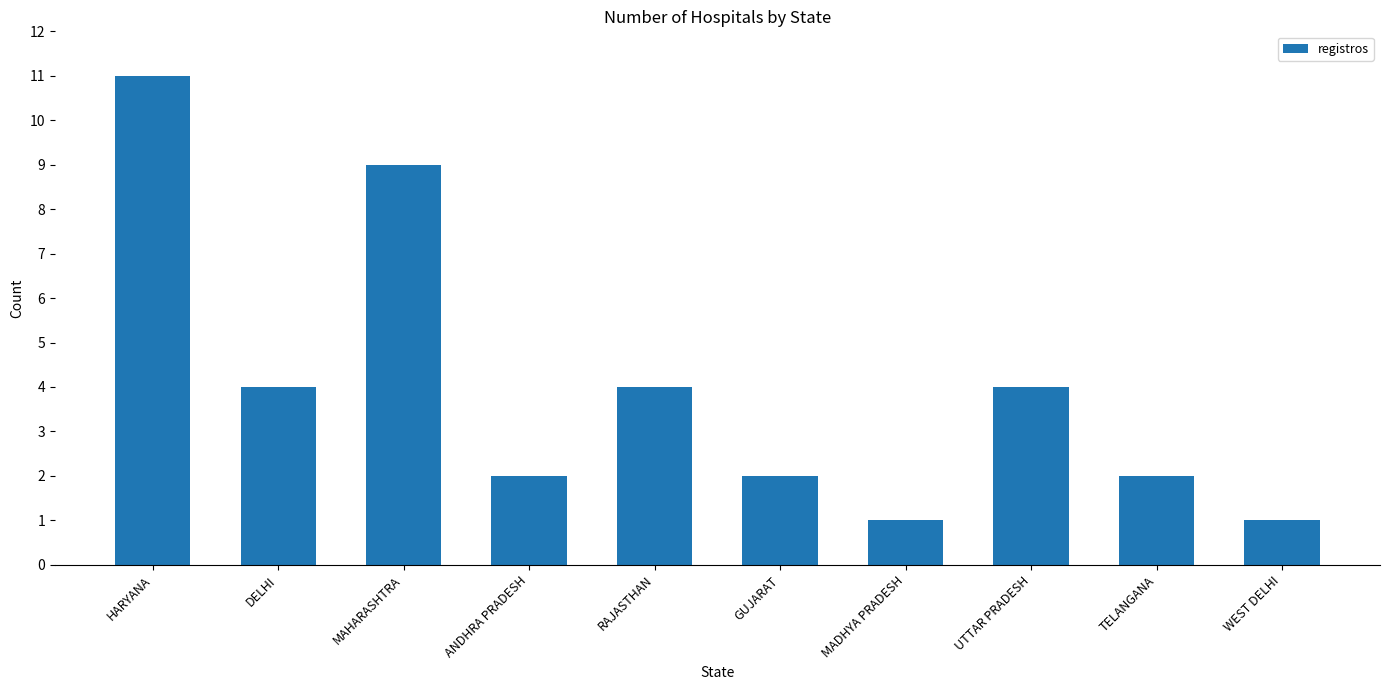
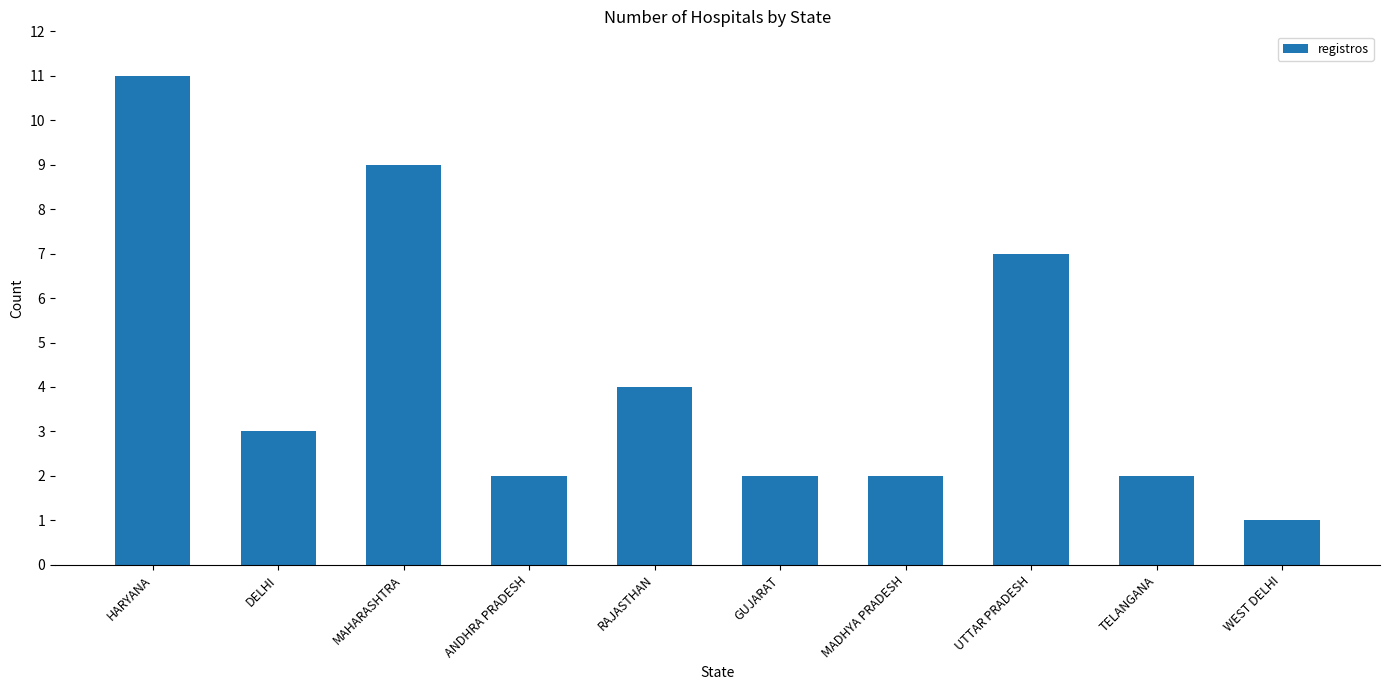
DELHI: 4 -> 3
MADHYA PRADESH: 1 -> 2
UTTAR PRADESH: 4 -> 7
